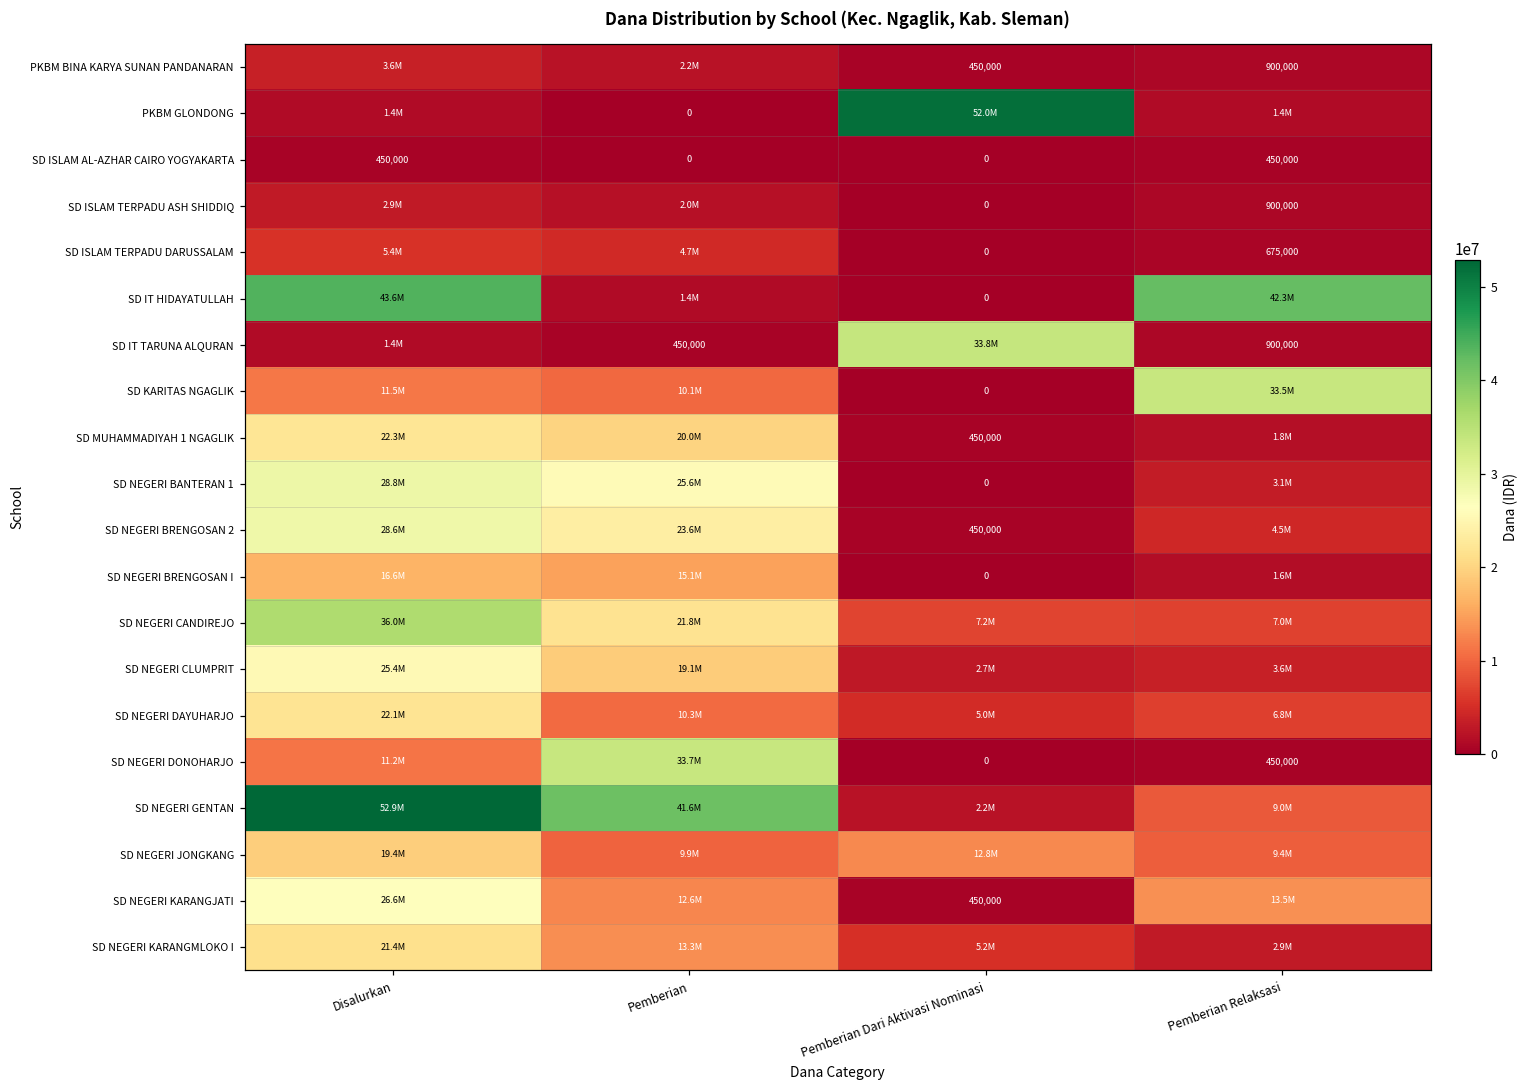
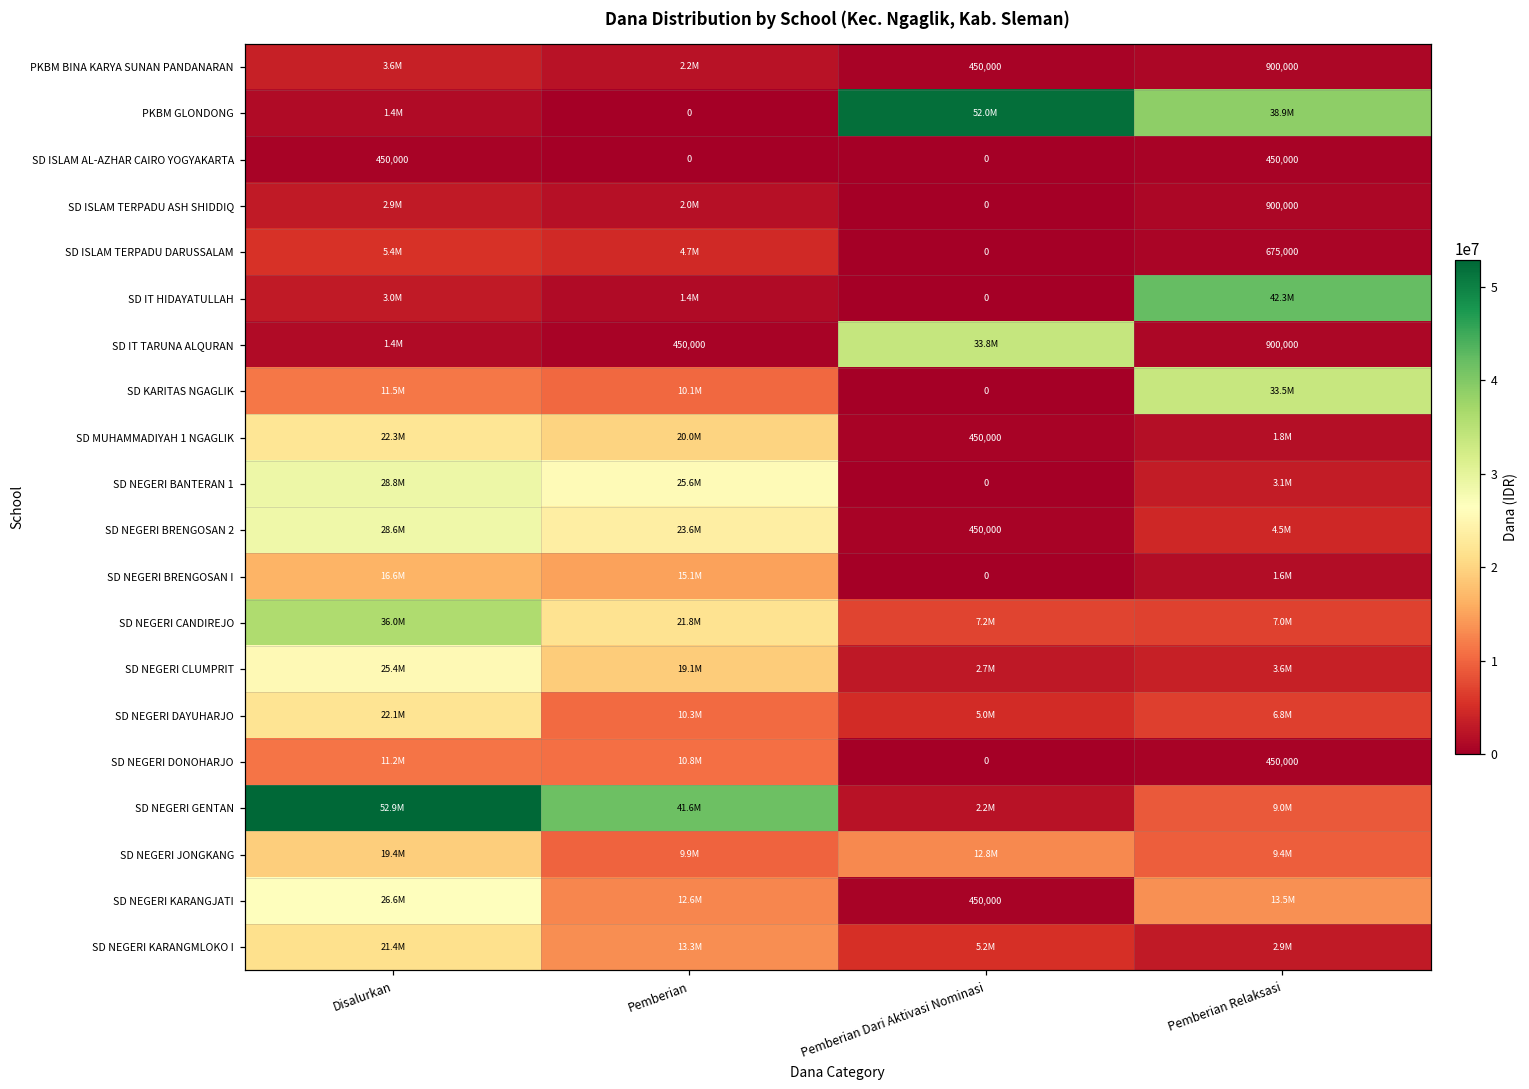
PKBM GLONDONG, Pemberian Relaksasi: 1.4M -> 38.9M
SD IT HIDAYATULLAH, Disalurkan: 43.6M -> 3.0M
SD NEGERI DONOHARJO, Pemberian: 33.7M -> 10.8M
